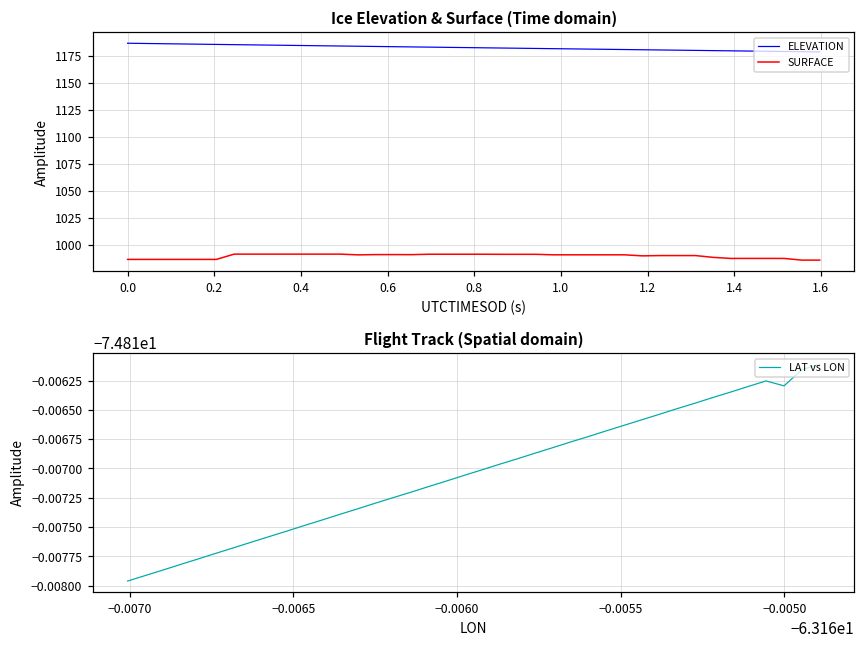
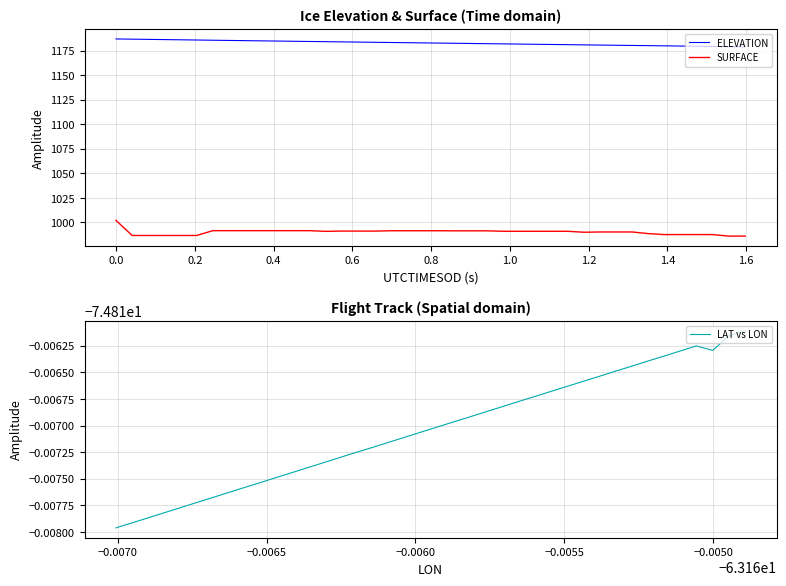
Ice Elevation & Surface (Time domain), SURFACE, 0.0: 990 -> 1000
